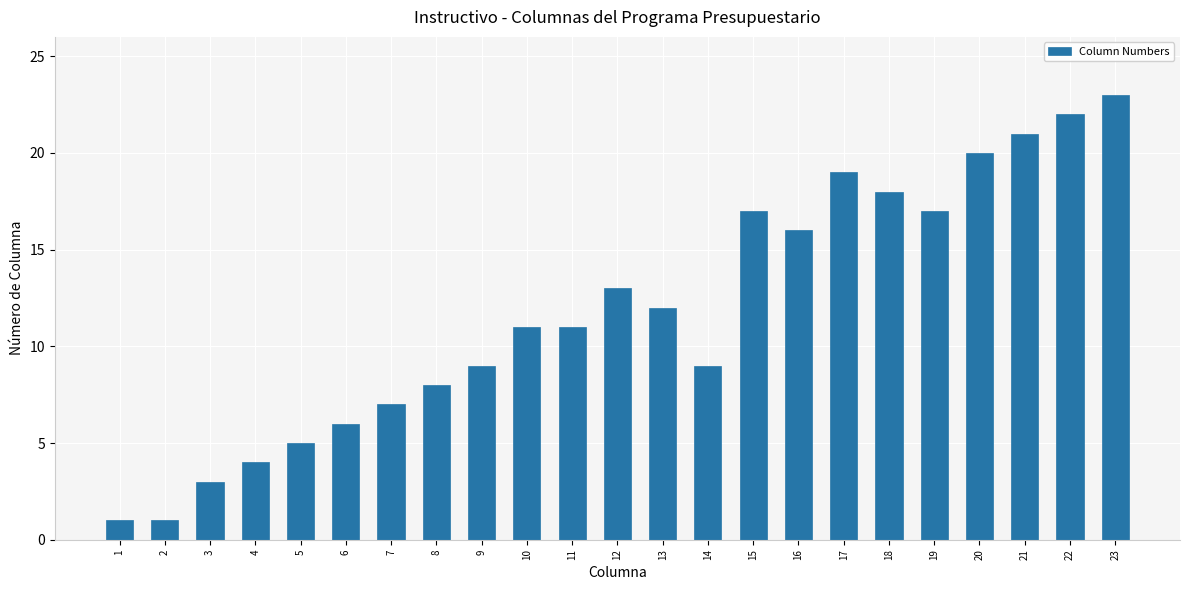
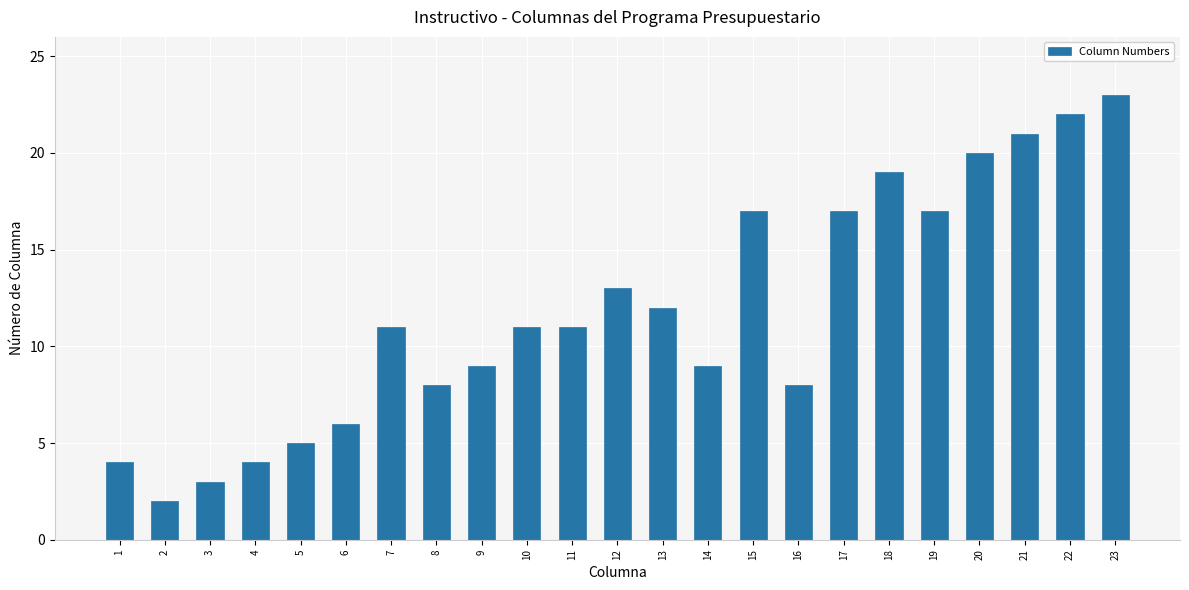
1: 1 -> 4
2: 1 -> 2
7: 7 -> 11
16: 16 -> 8
17: 19 -> 17
18: 18 -> 19
